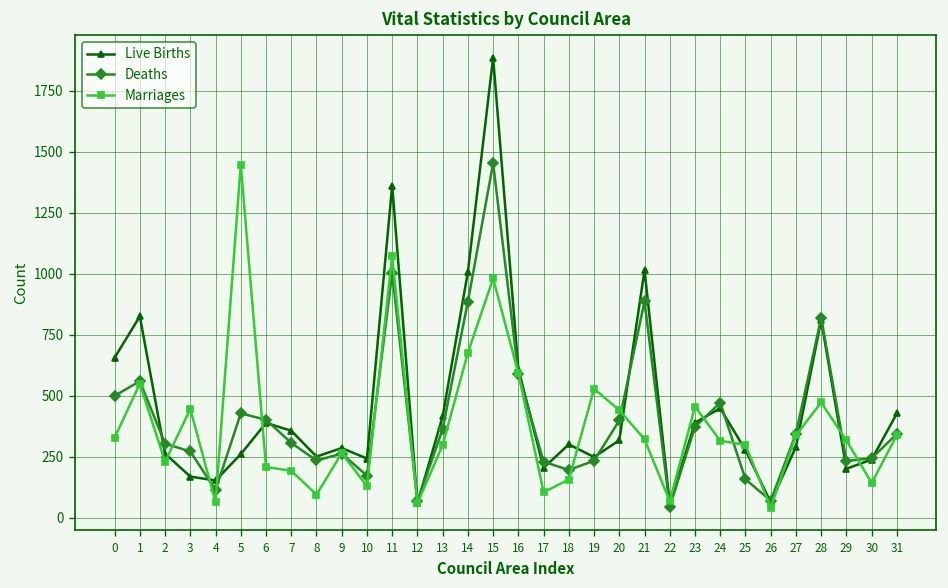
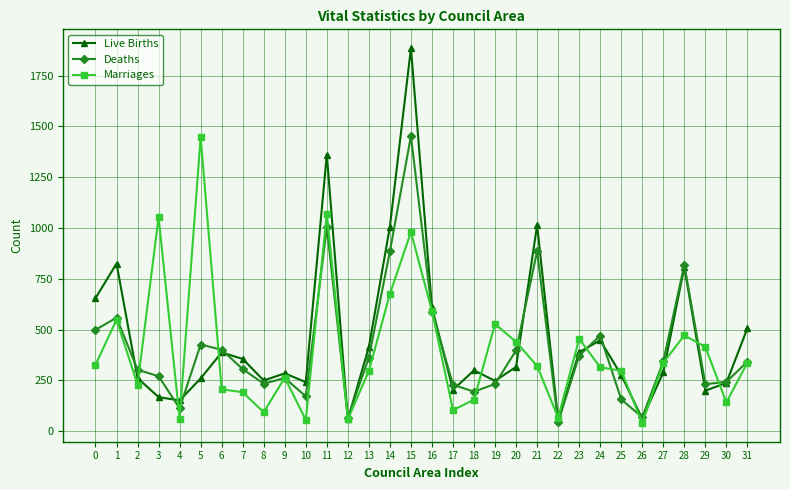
Marriages, 3: 450 -> 1050
Marriages, 10: 130 -> 60
Marriages, 29: 320 -> 420
Live Births, 31: 430 -> 510
